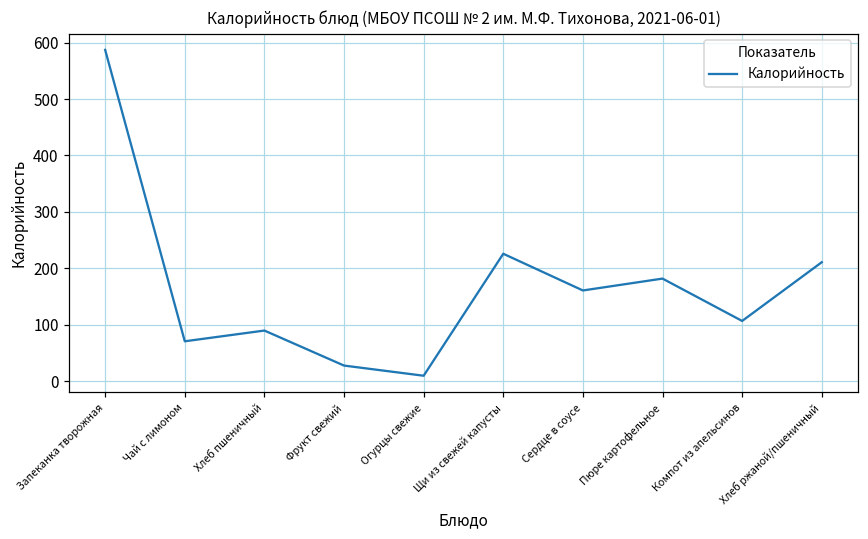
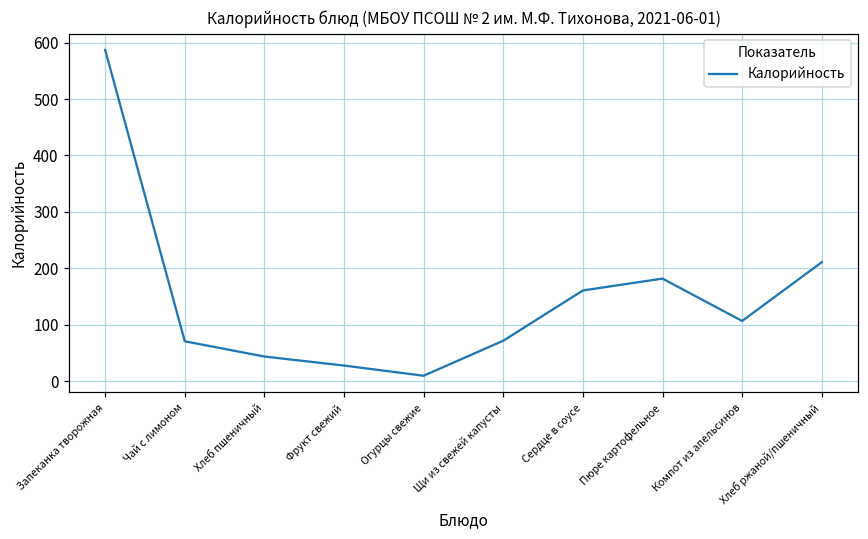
Хлеб пшеничный: 90 -> 40
Щи из свежей капусты: 230 -> 70
